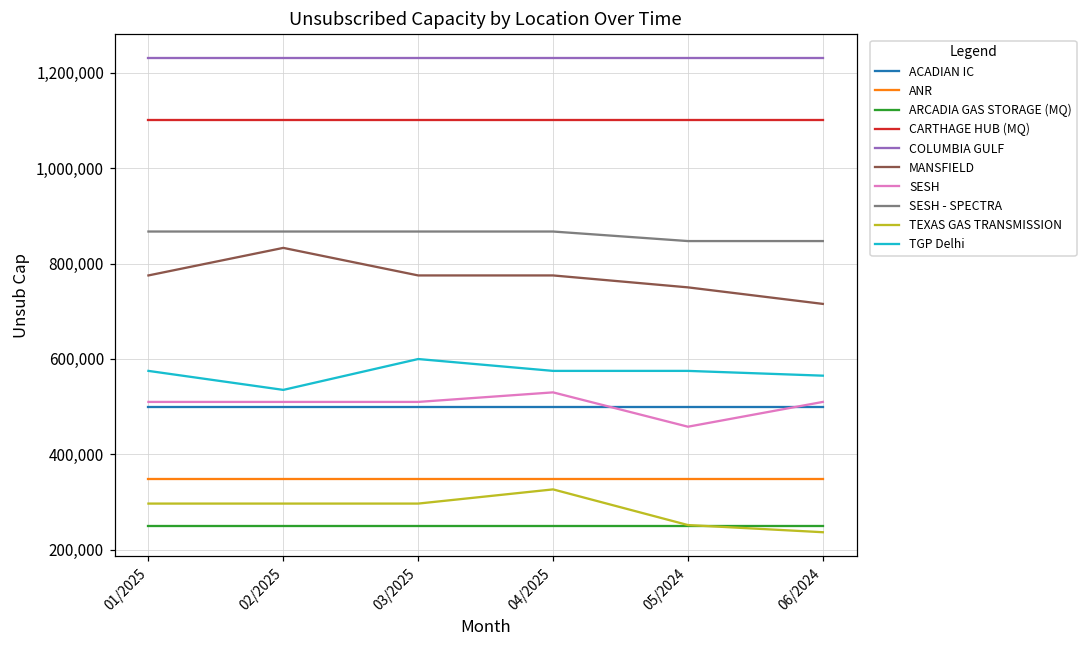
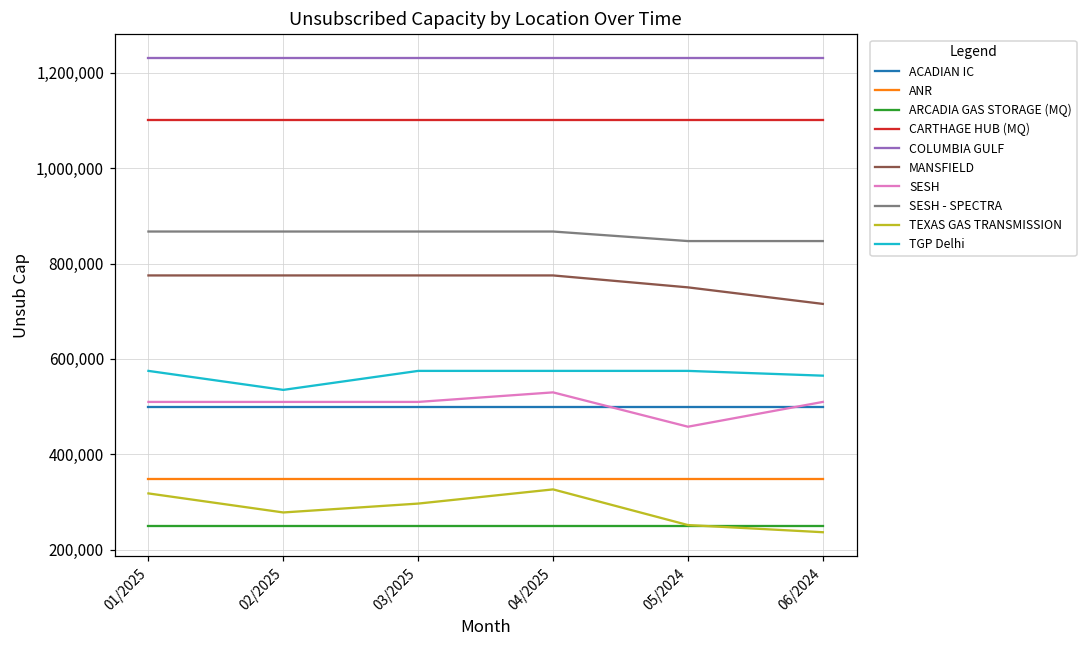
TEXAS GAS TRANSMISSION, 01/2025: 300,000 -> 320,000
MANSFIELD, 02/2025: 830,000 -> 780,000
TEXAS GAS TRANSMISSION, 02/2025: 300,000 -> 280,000
TGP Delhi, 03/2025: 600,000 -> 580,000
